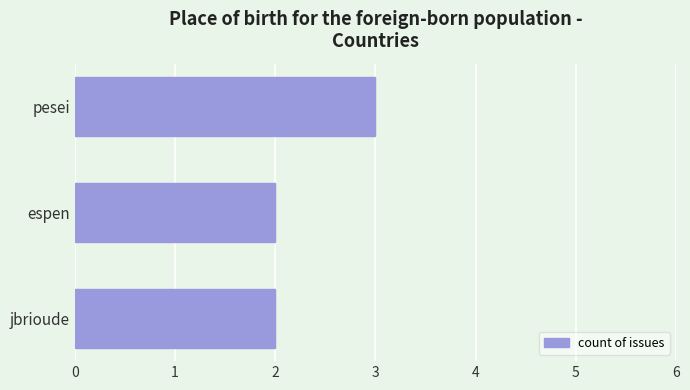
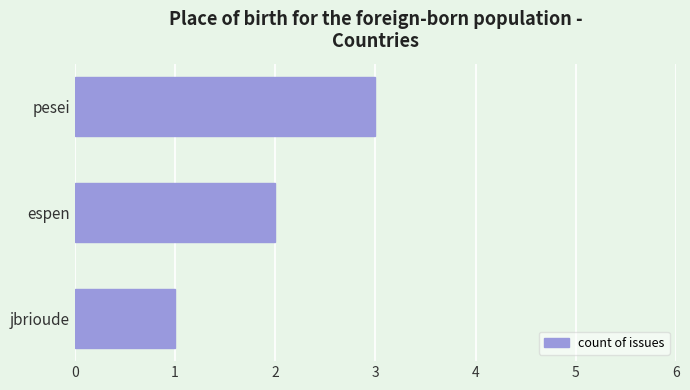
jbrioude: 2 -> 1
